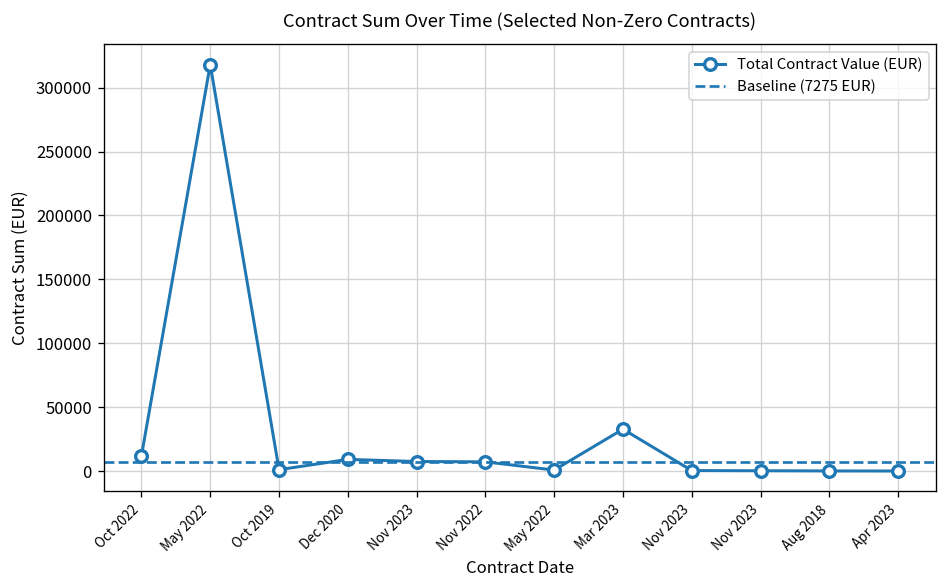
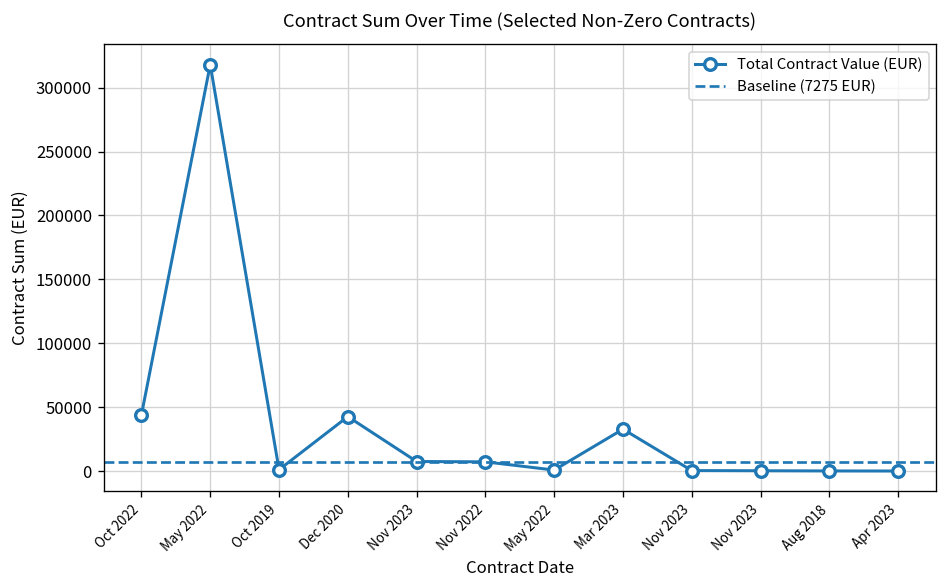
Oct 2022: 12000 -> 44000
Dec 2020: 9000 -> 43000
